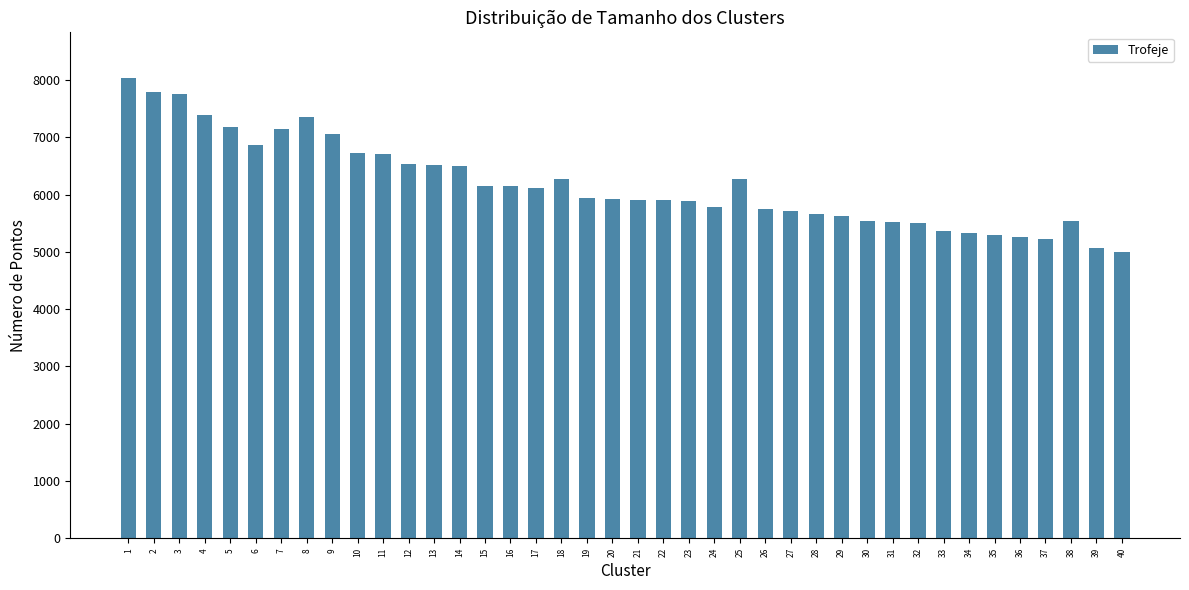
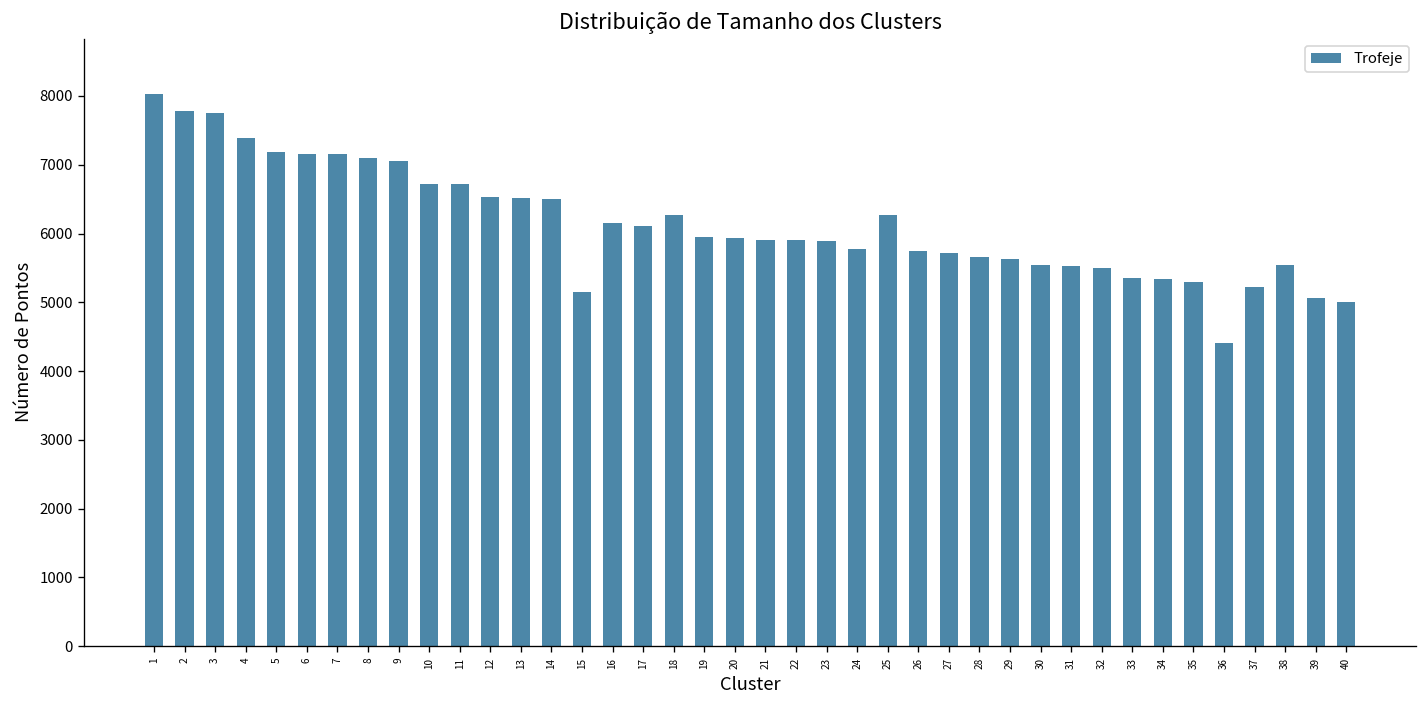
6: 6900 -> 7200
8: 7300 -> 7100
15: 6200 -> 5200
36: 5300 -> 4400
